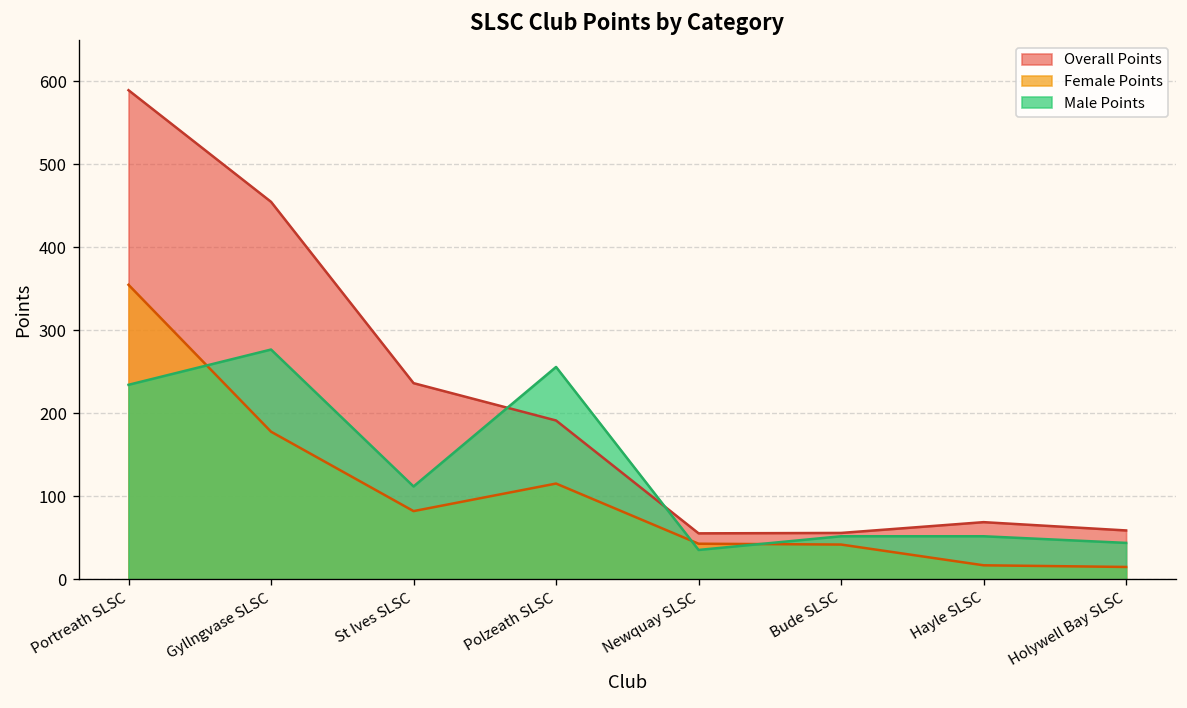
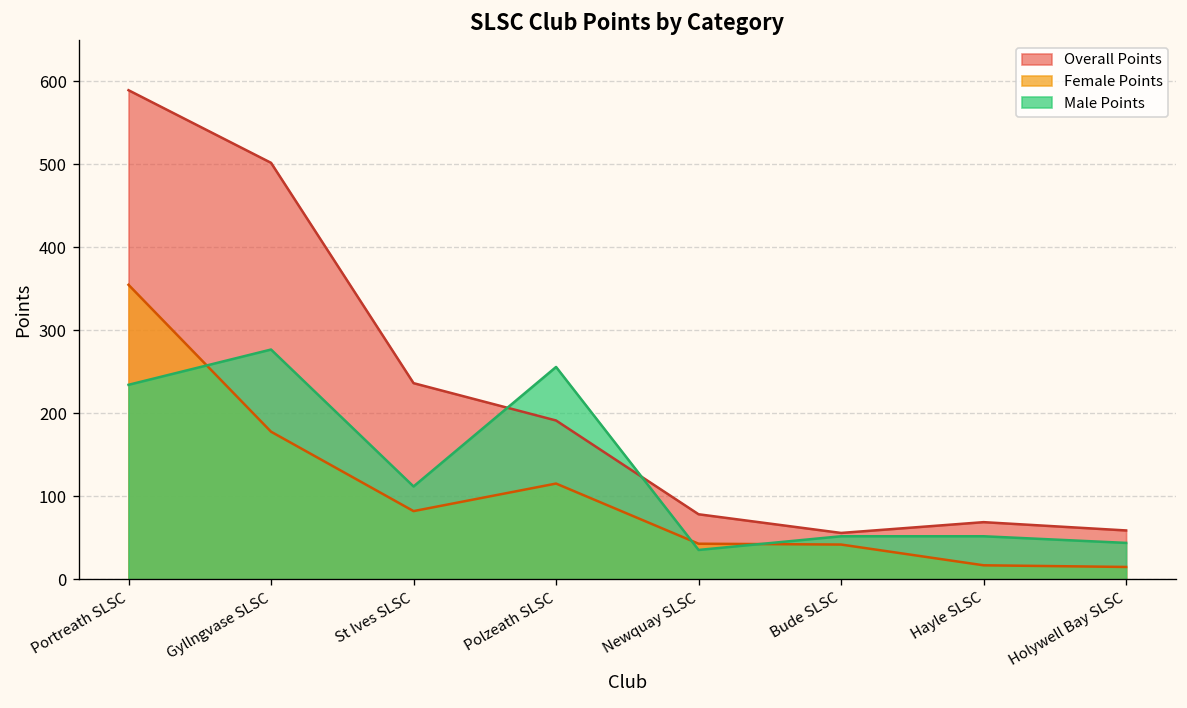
Overall Points, Gyllngvase SLSC: 460 -> 500
Overall Points, Newquay SLSC: 60 -> 80
